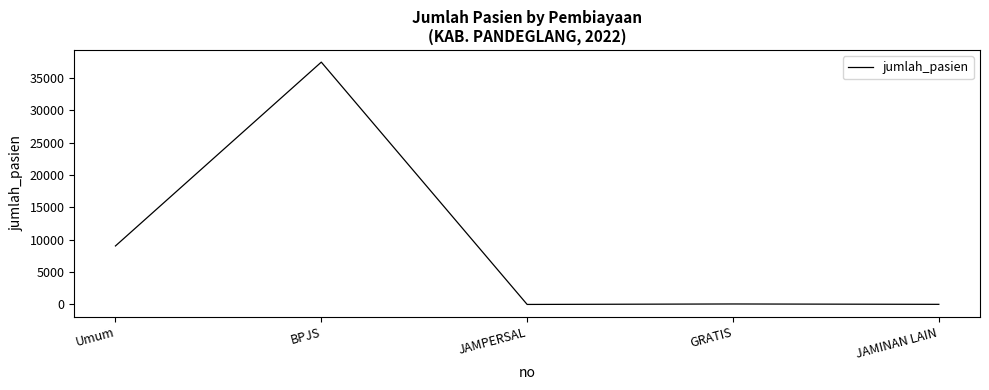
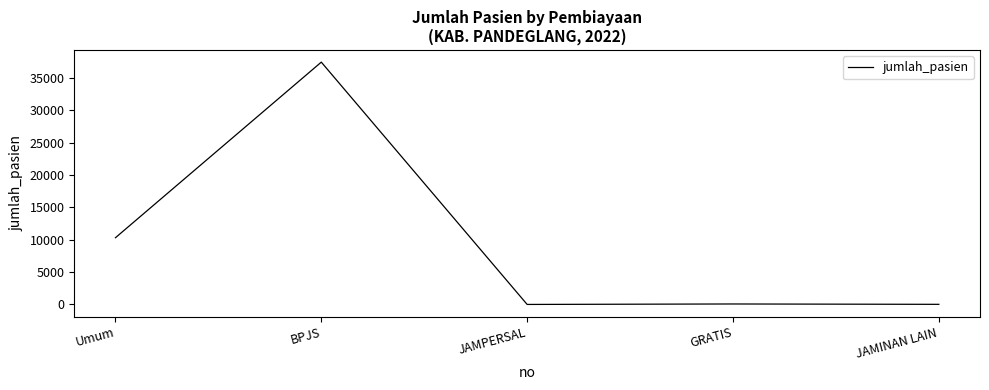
Umum: 9000 -> 10000
